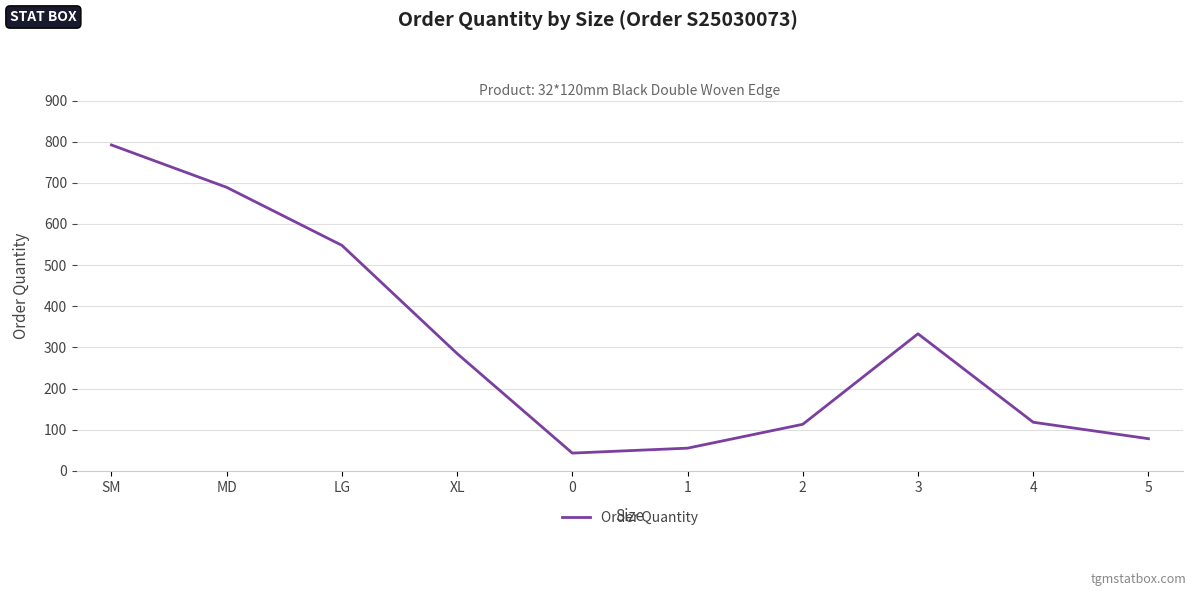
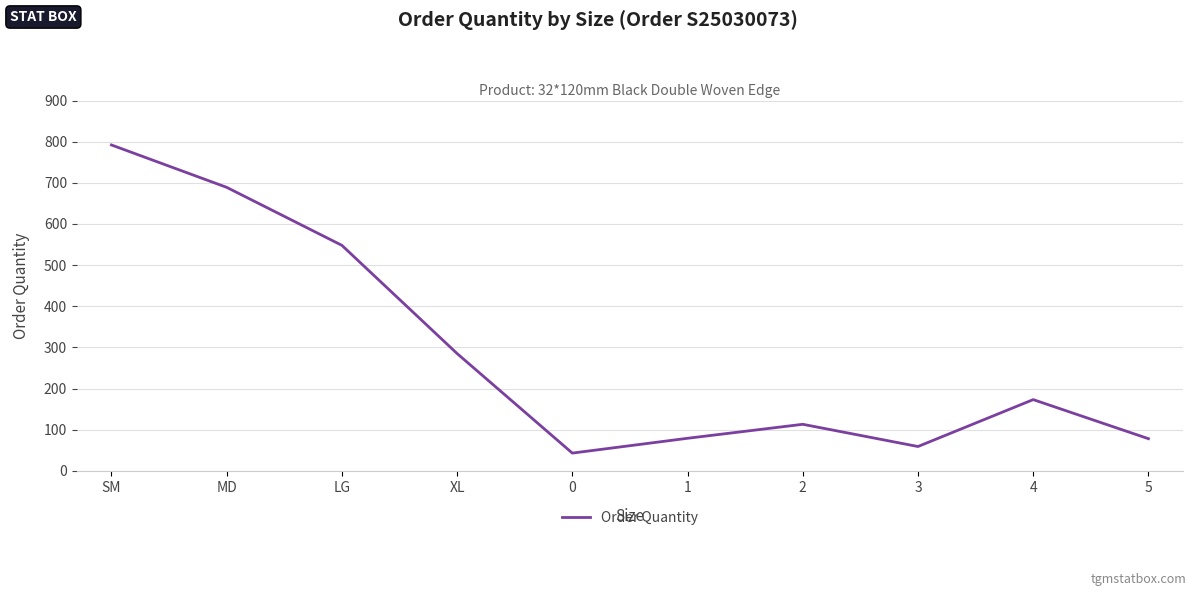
1: 60 -> 80
3: 330 -> 60
4: 120 -> 170
